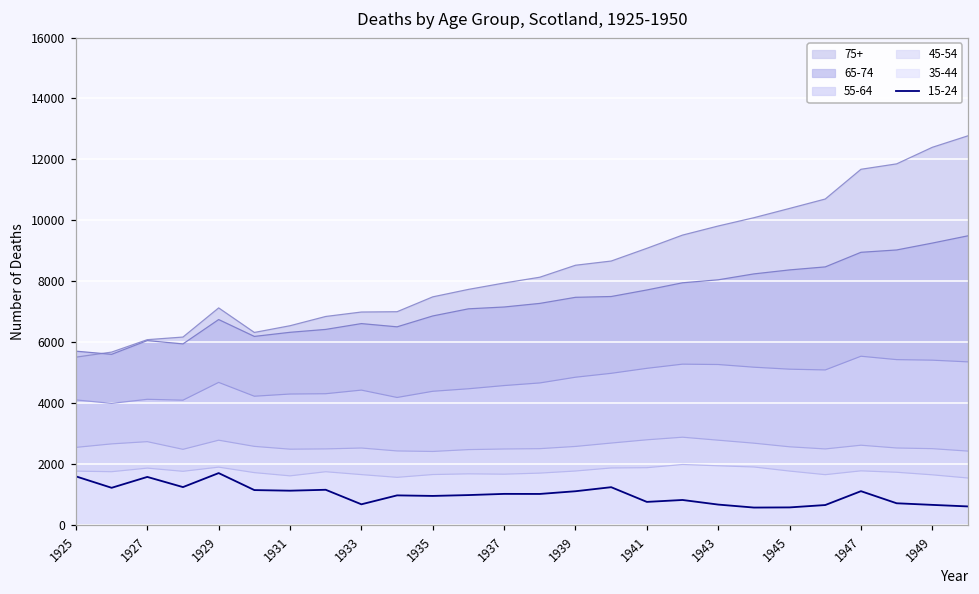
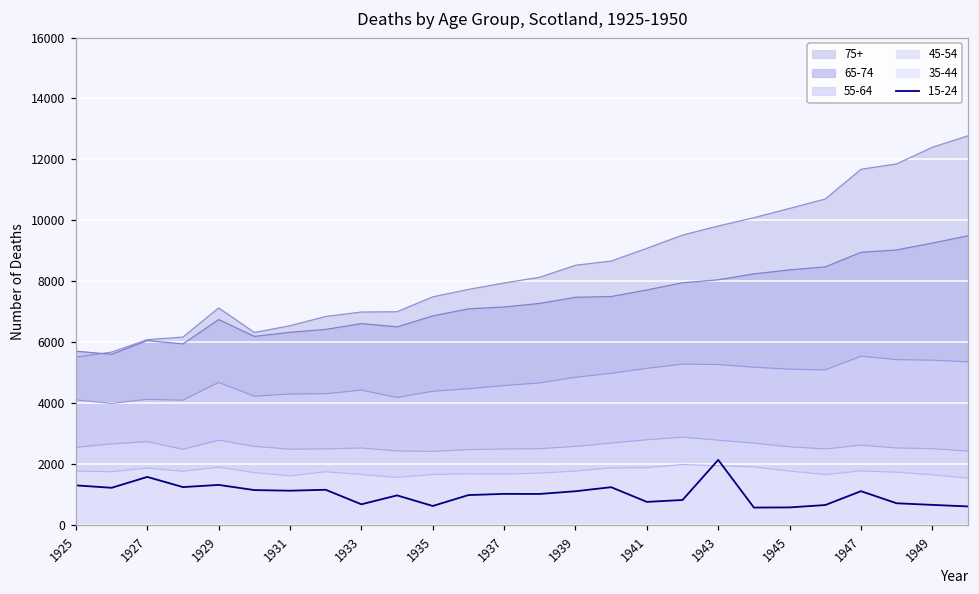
15-24, 1925: 1600 -> 1300
15-24, 1929: 1700 -> 1300
15-24, 1935: 900 -> 600
15-24, 1943: 700 -> 2100
